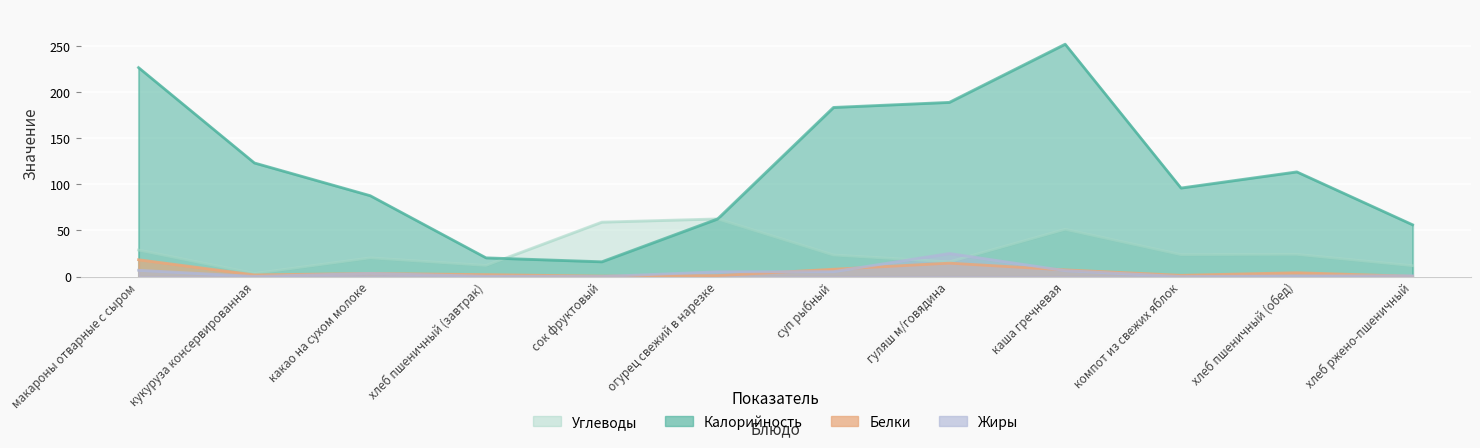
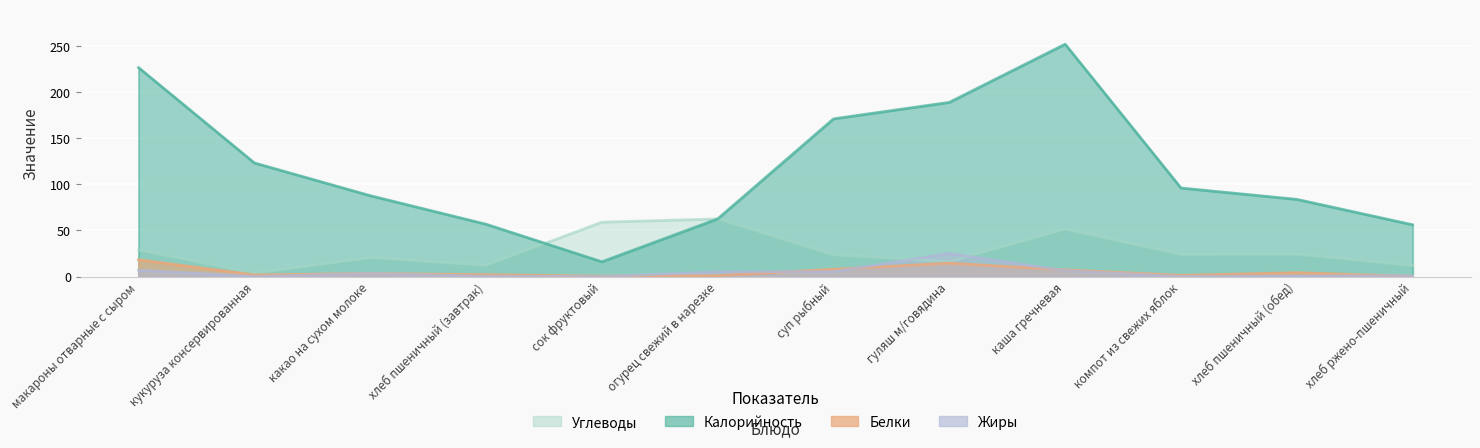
Калорийность, хлеб пшеничный (завтрак): 20 -> 60
Калорийность, суп рыбный: 180 -> 170
Калорийность, хлеб пшеничный (обед): 110 -> 80
